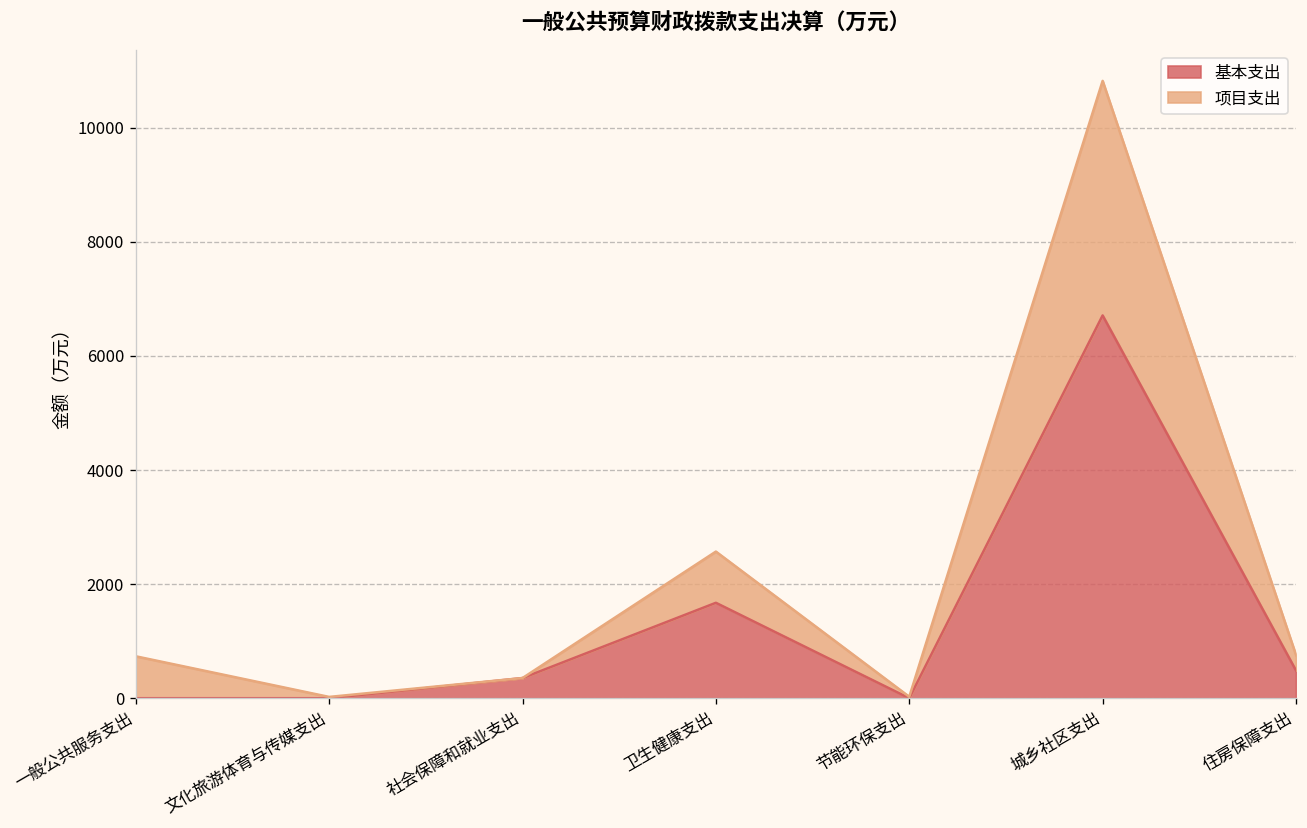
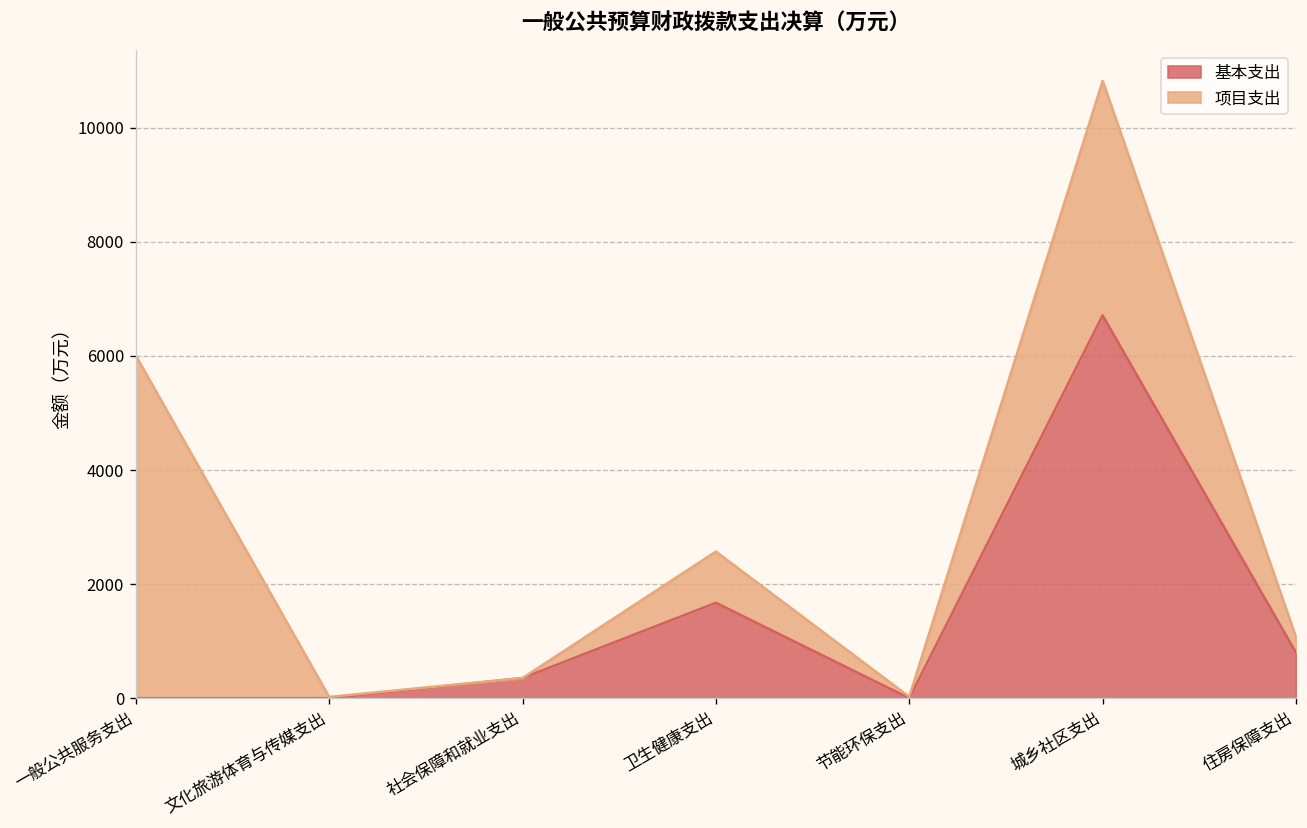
项目支出, 一般公共服务支出: 700 -> 6000
基本支出, 住房保障支出: 500 -> 800
